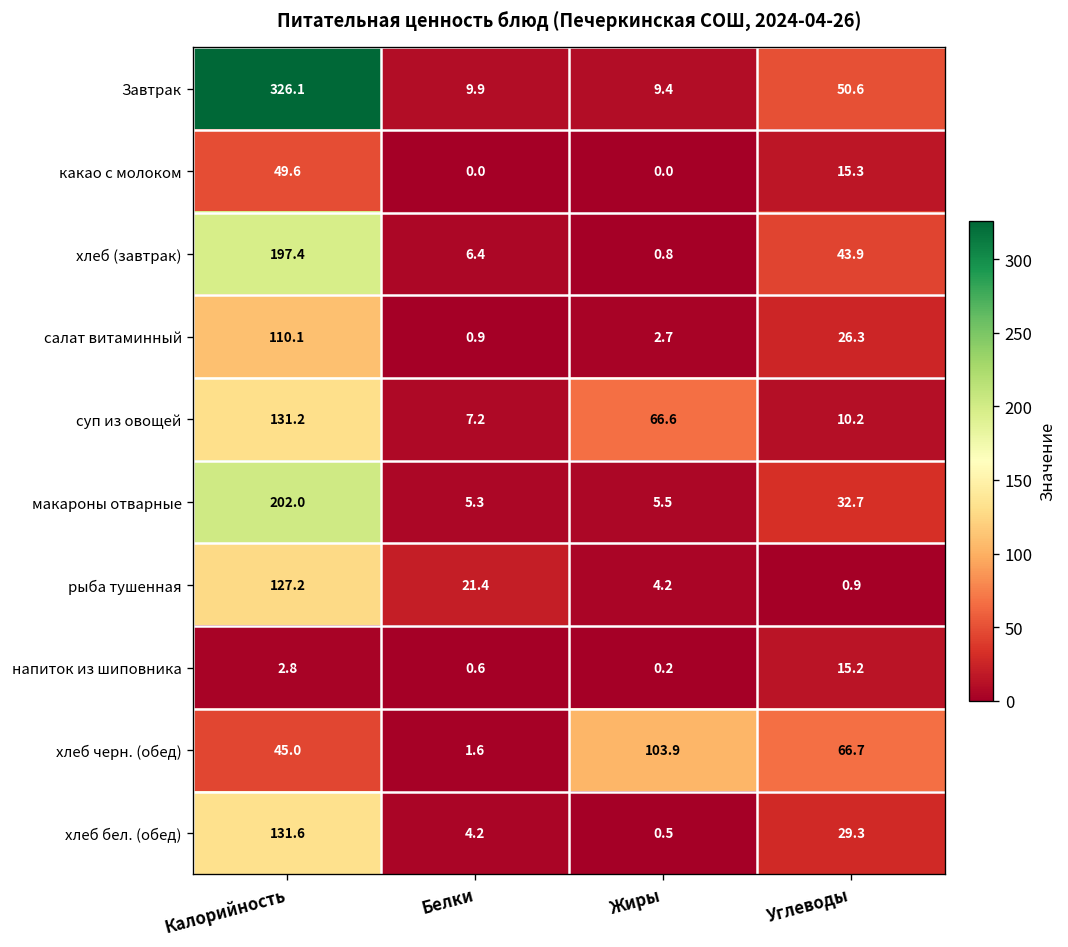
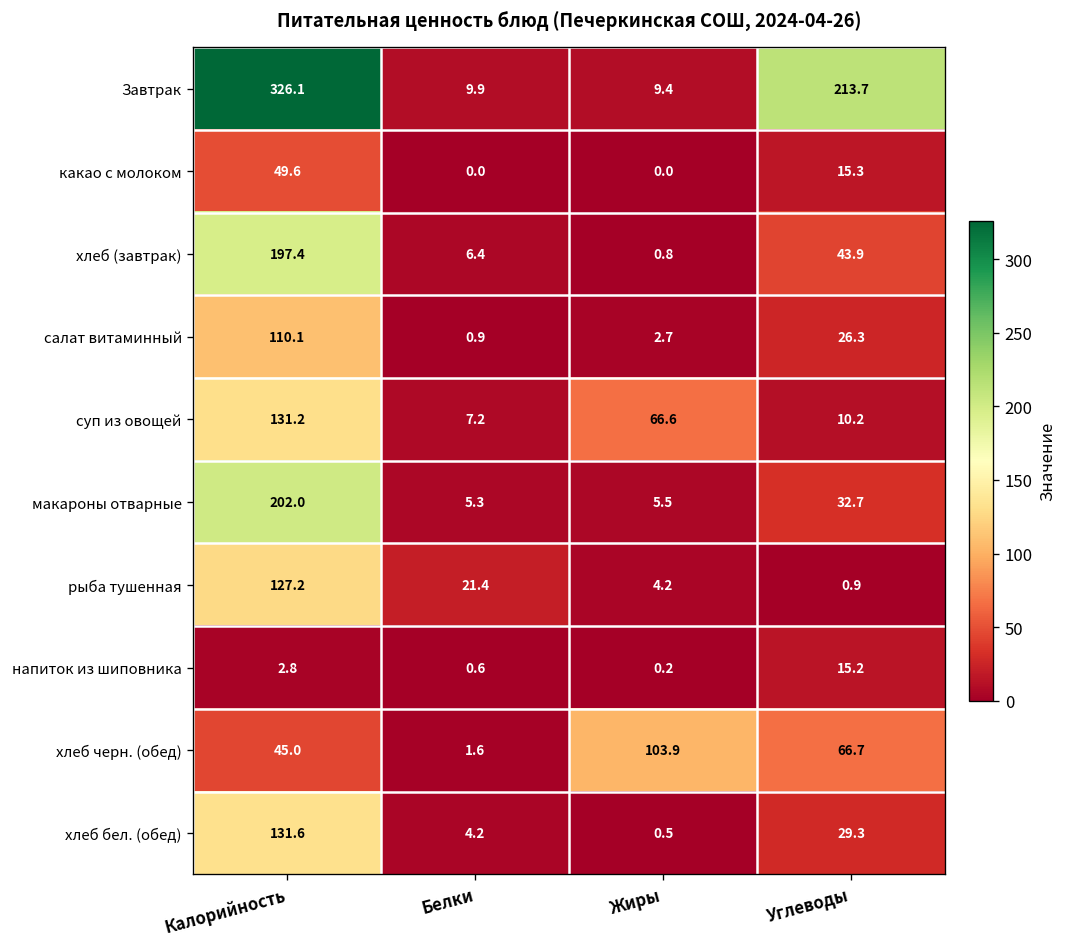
Завтрак, Углеводы: 50.6 -> 213.7
